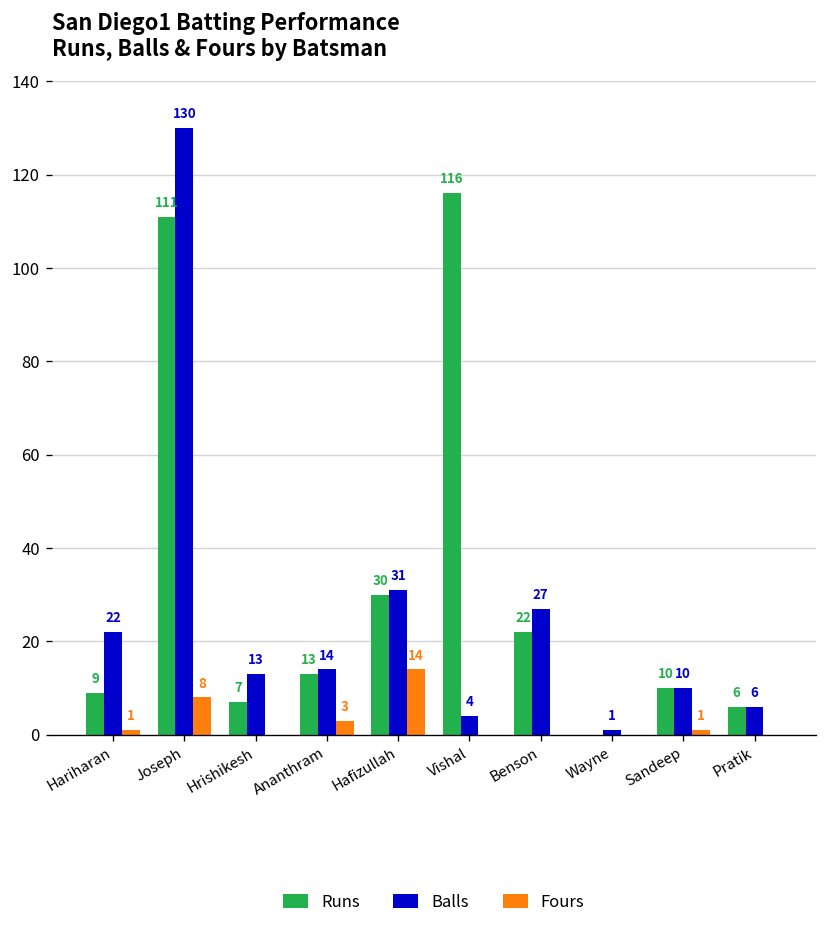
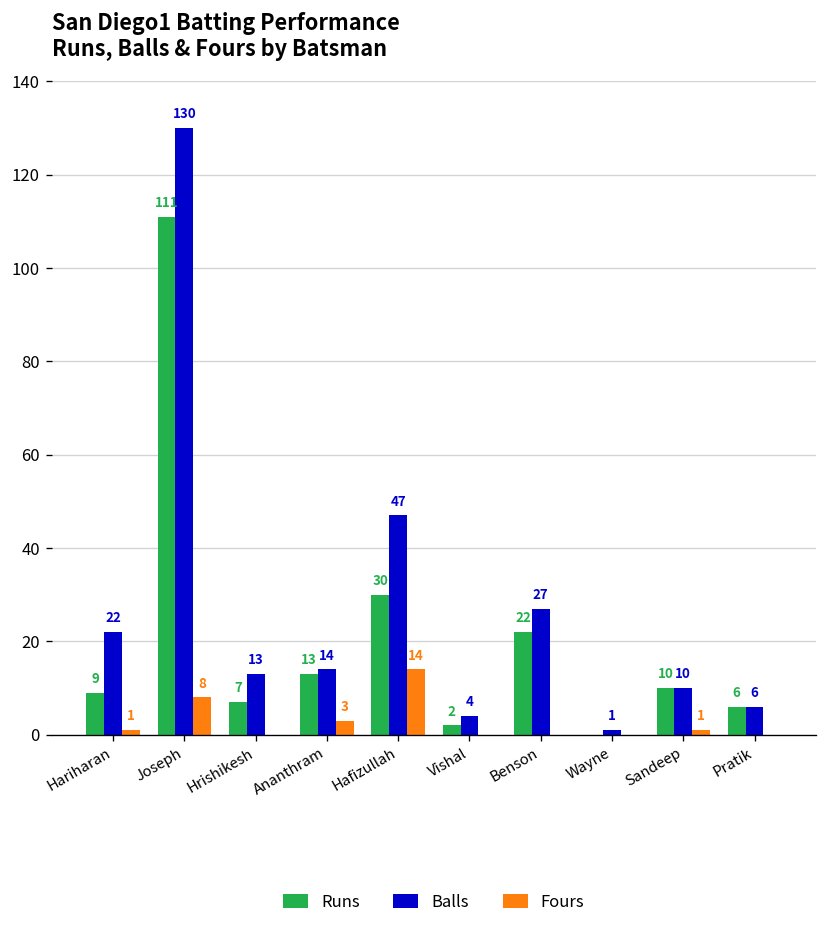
Balls, Hafizullah: 31 -> 47
Runs, Vishal: 116 -> 2
